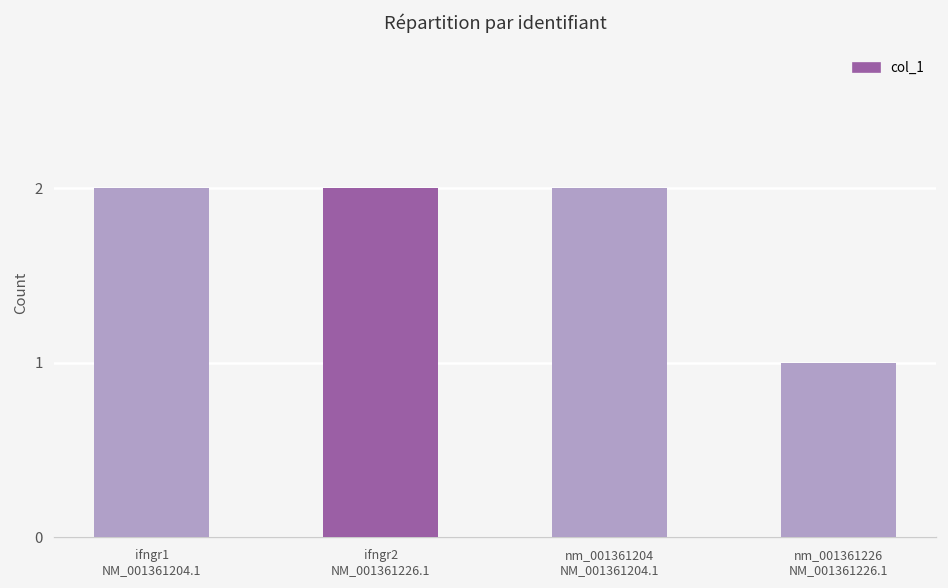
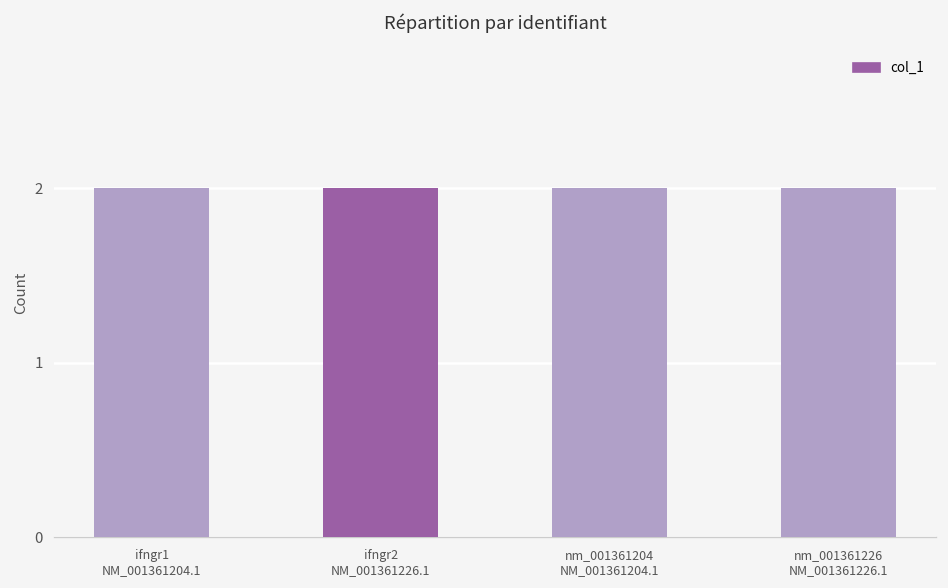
nm_001361226 NM_001361226.1: 1 -> 2
